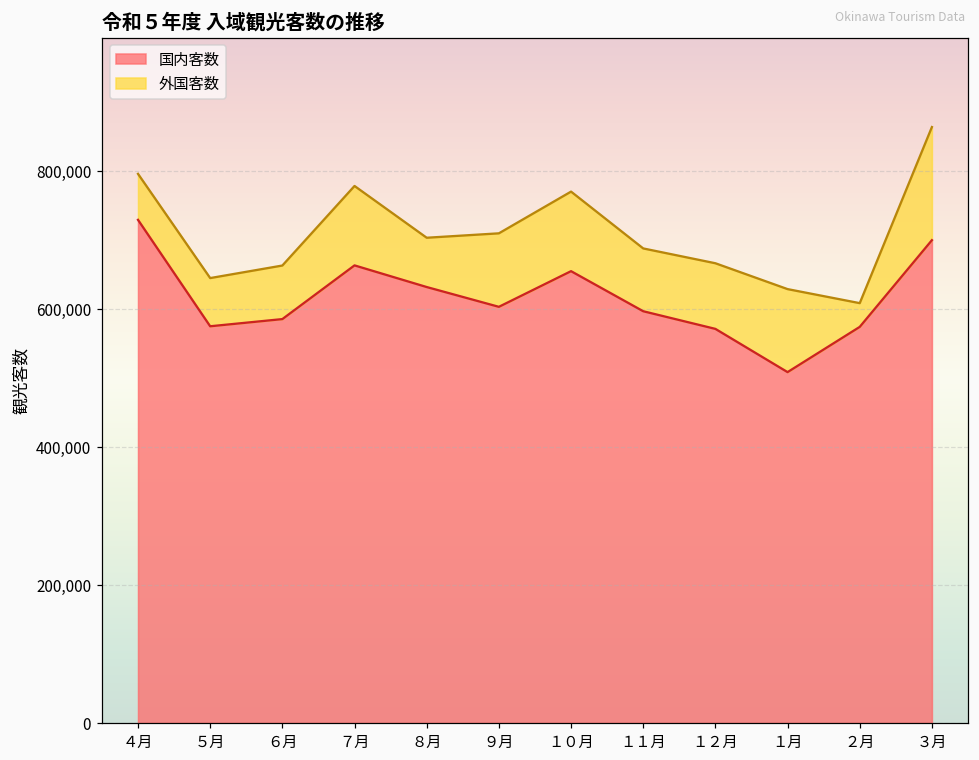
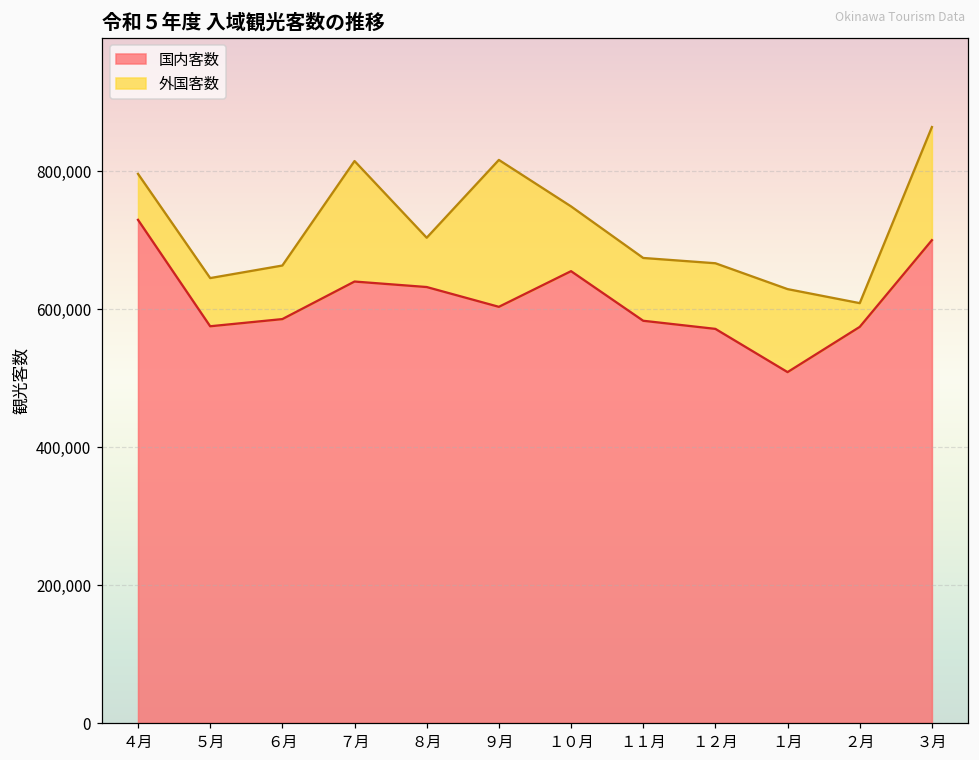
国内客数, ７月: 660,000 -> 640,000
外国客数, ７月: 120,000 -> 170,000
外国客数, ９月: 110,000 -> 210,000
外国客数, １０月: 120,000 -> 90,000
国内客数, １１月: 600,000 -> 580,000
